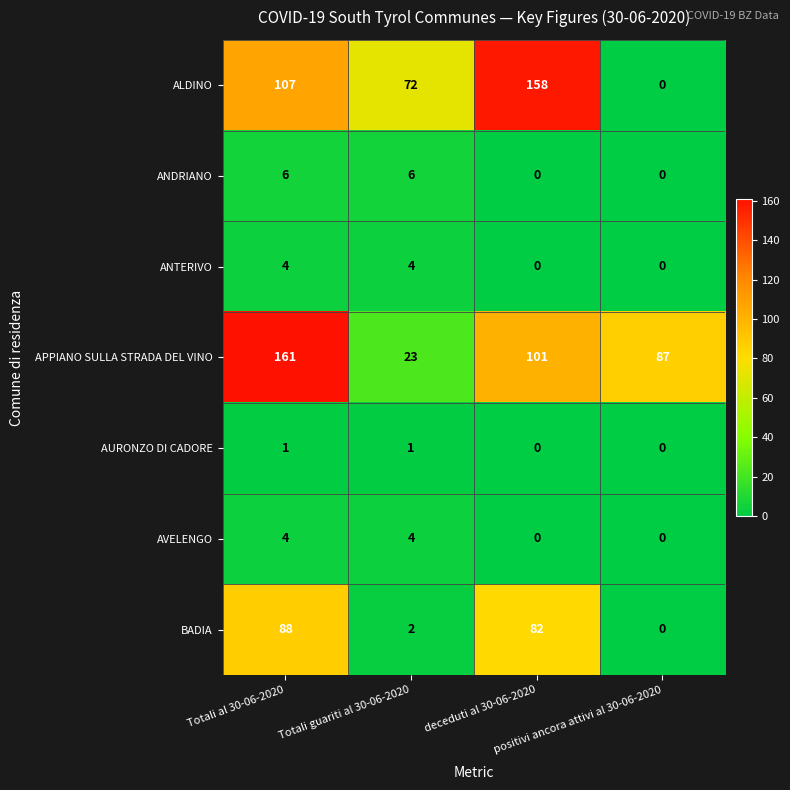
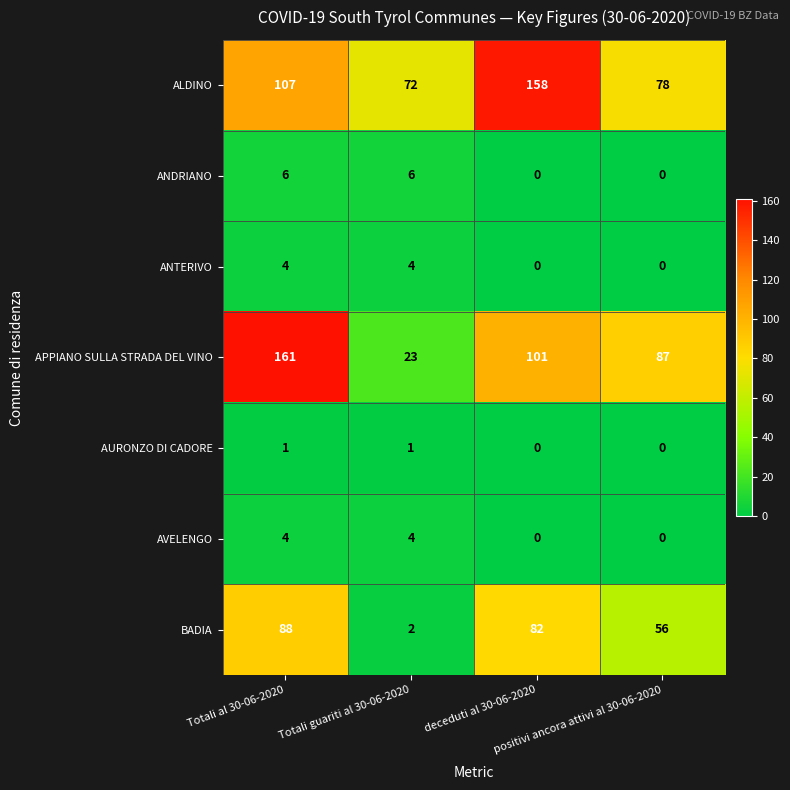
ALDINO, positivi ancora attivi al 30-06-2020: 0 -> 78
BADIA, positivi ancora attivi al 30-06-2020: 0 -> 56
